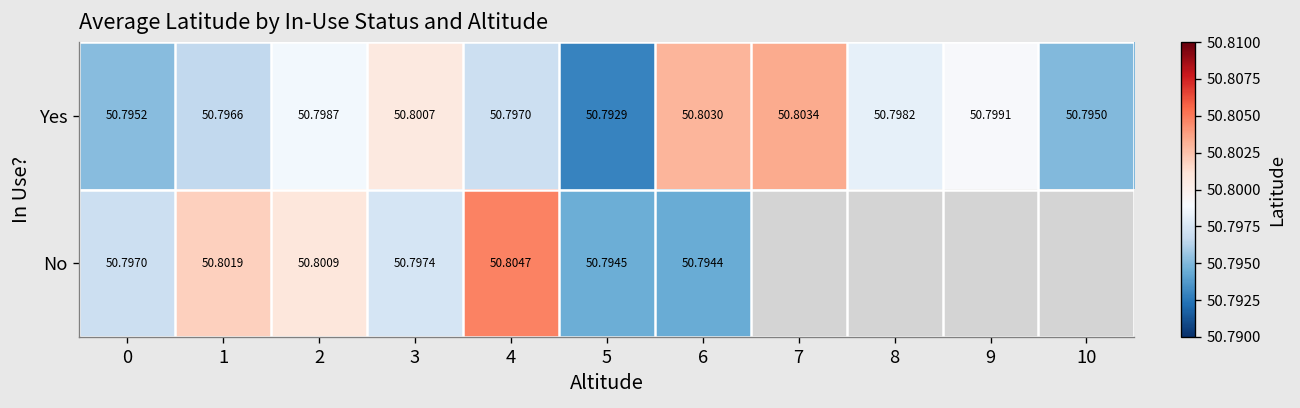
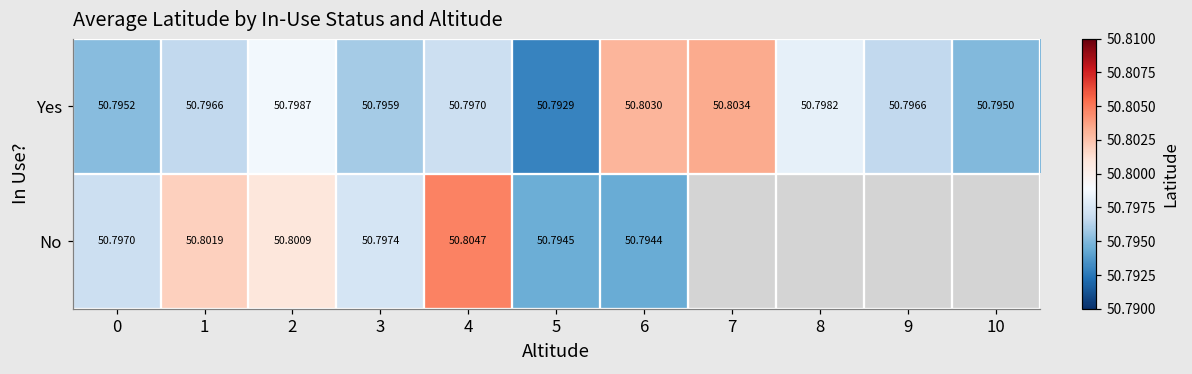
Yes, 3: 50.8007 -> 50.7959
Yes, 9: 50.7991 -> 50.7966
